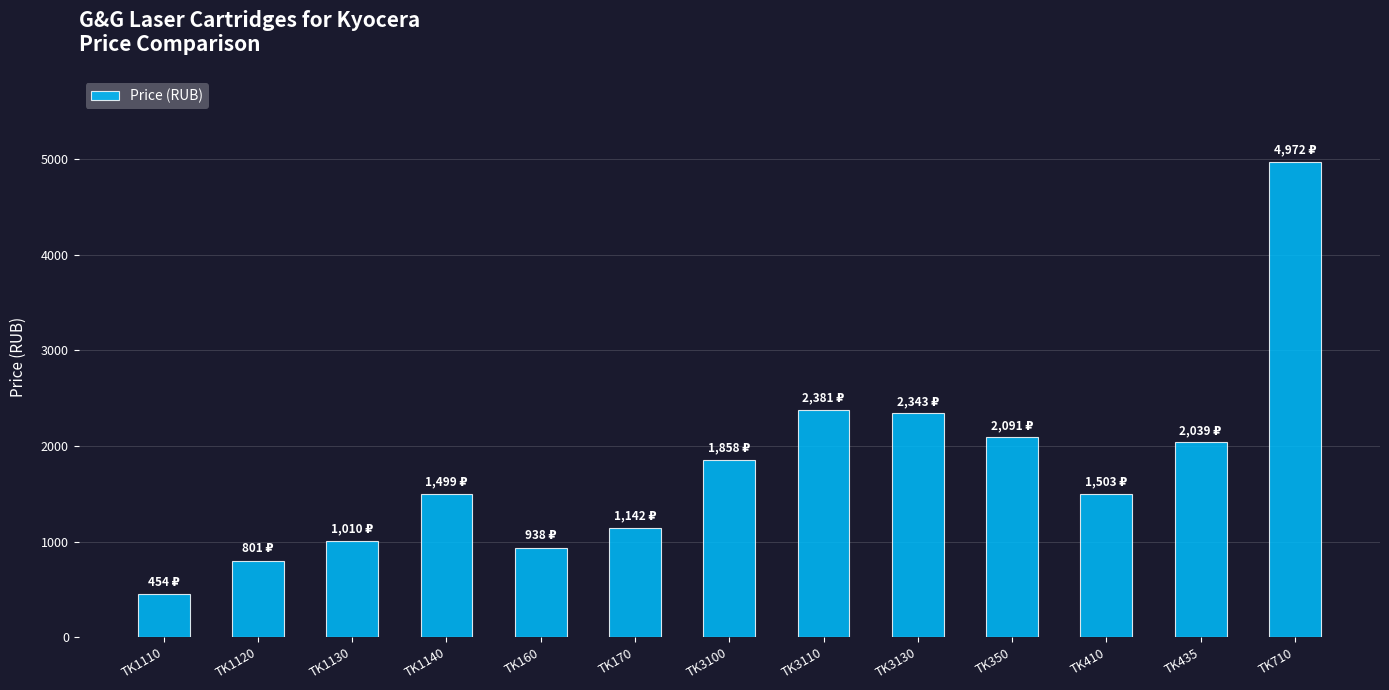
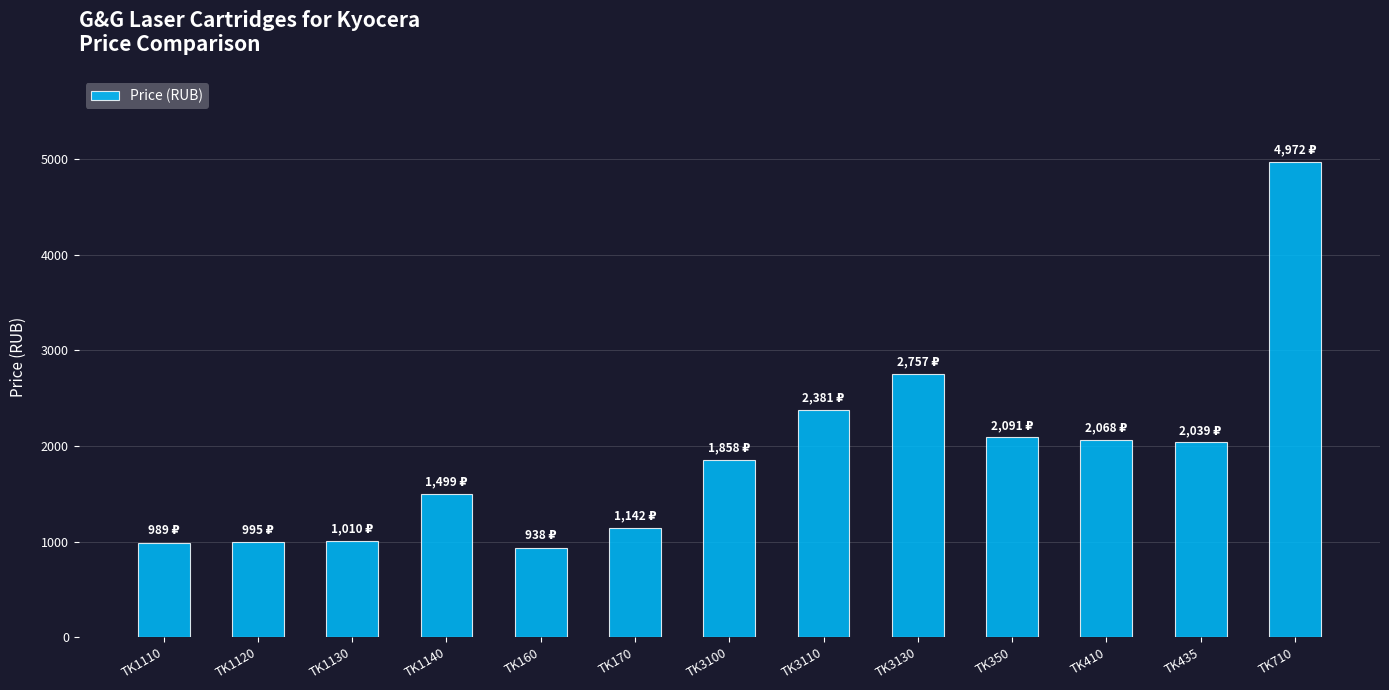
TK1110: 454 -> 989
TK1120: 801 -> 995
TK3130: 2,343 -> 2,757
TK410: 1,503 -> 2,068
